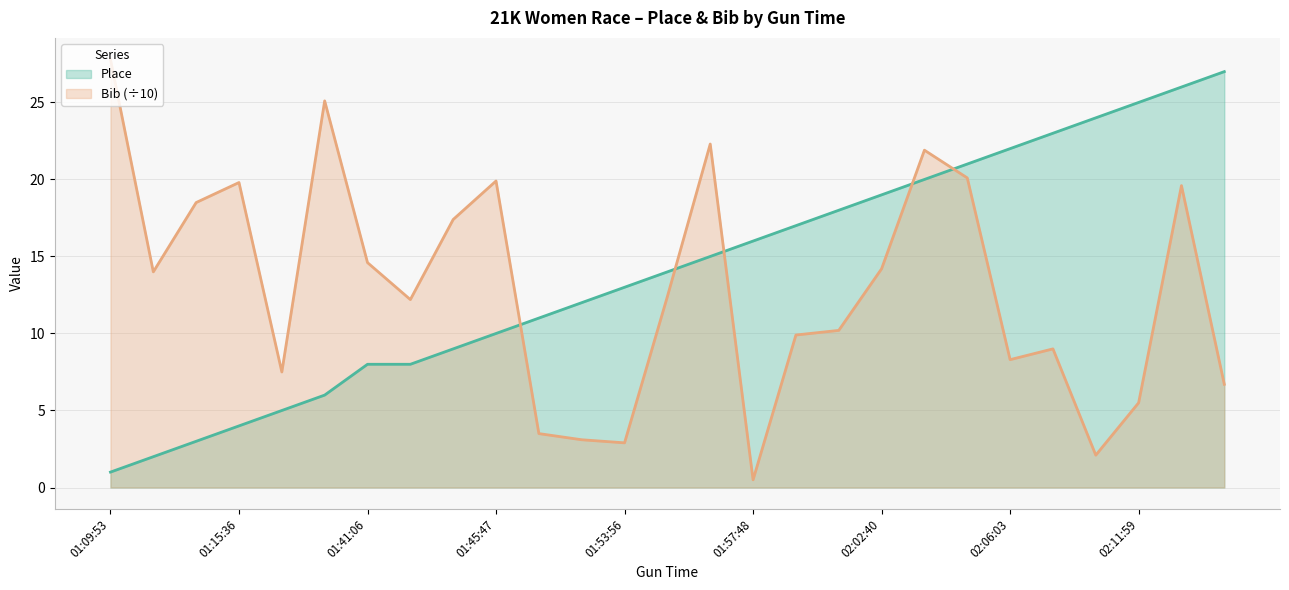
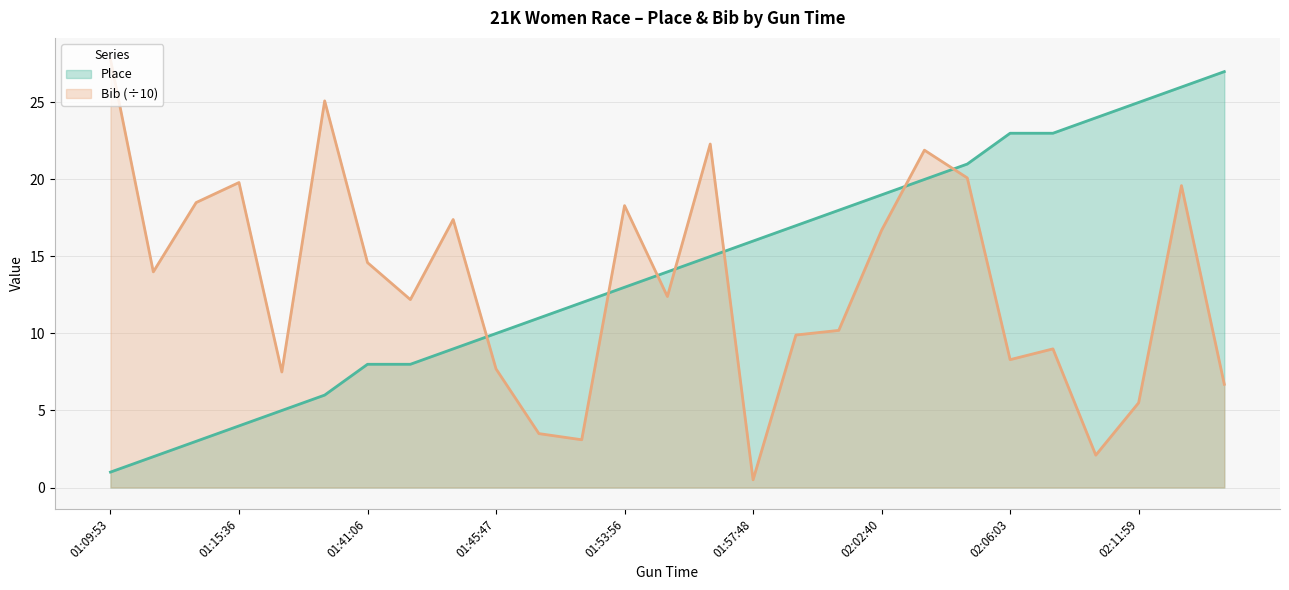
Bib (÷10), 01:45:47: 19.9 -> 7.7
Bib (÷10), 01:53:56: 2.9 -> 18.3
Bib (÷10), 02:02:40: 14.2 -> 16.7
Place, 02:06:03: 22 -> 23
